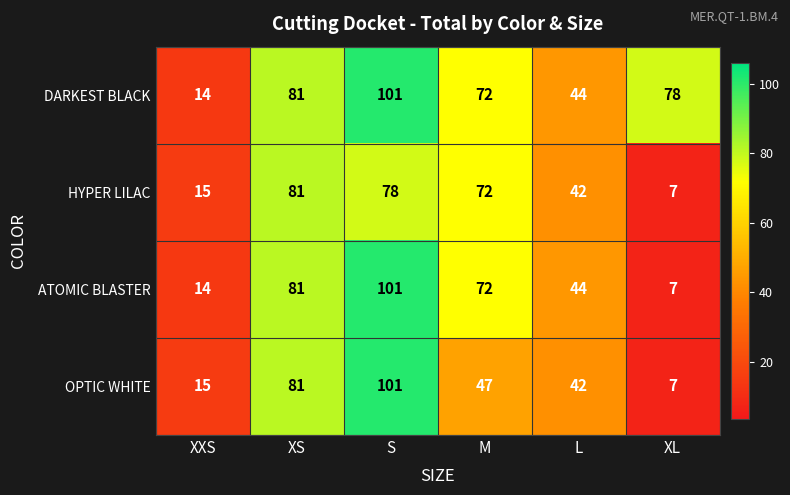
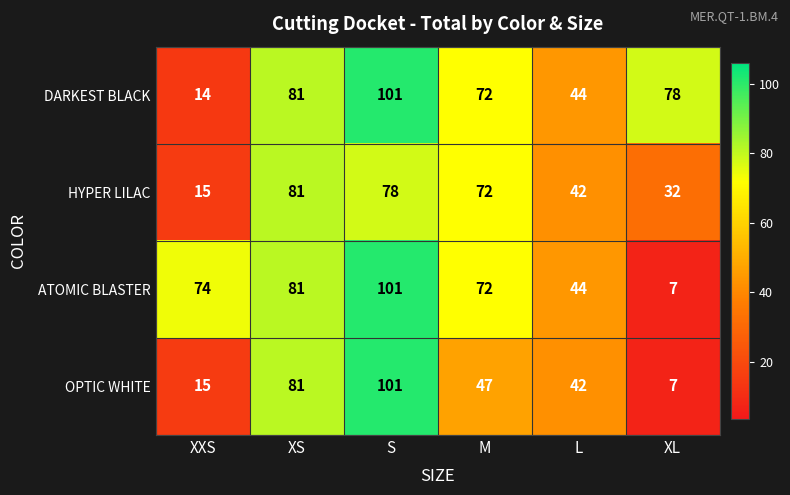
HYPER LILAC, XL: 7 -> 32
ATOMIC BLASTER, XXS: 14 -> 74
